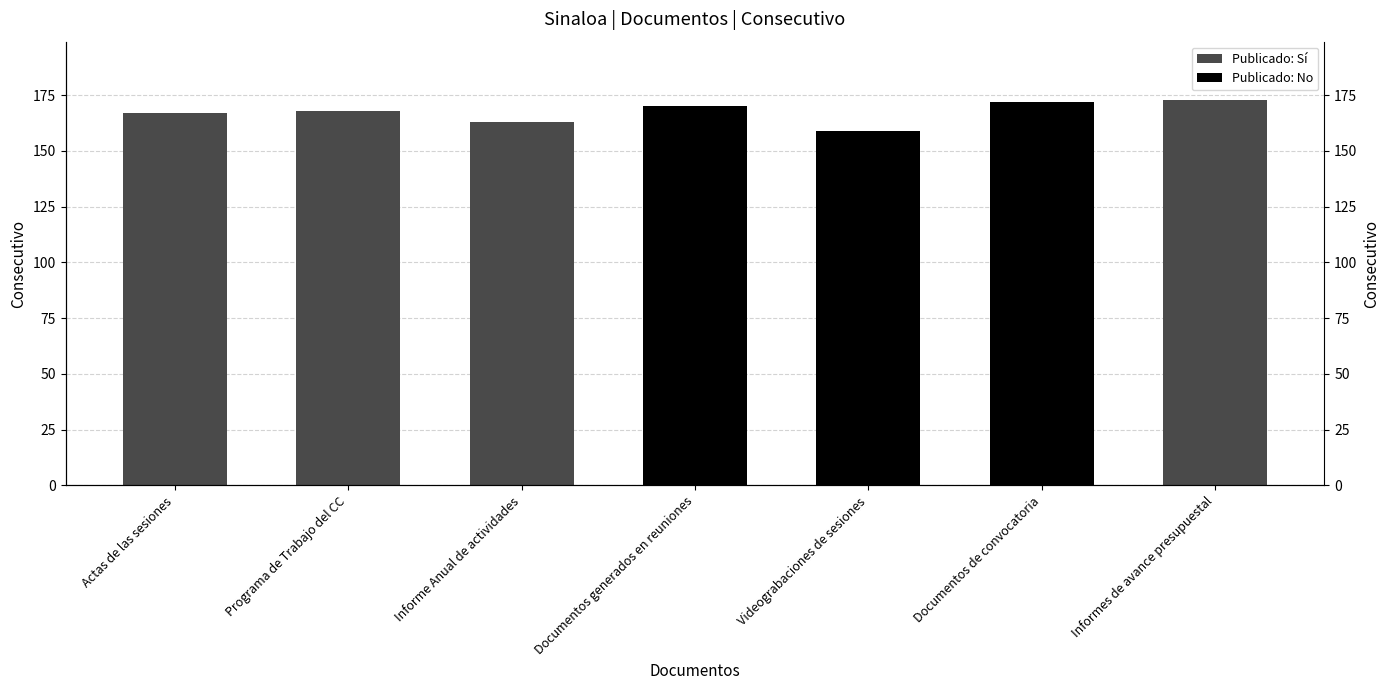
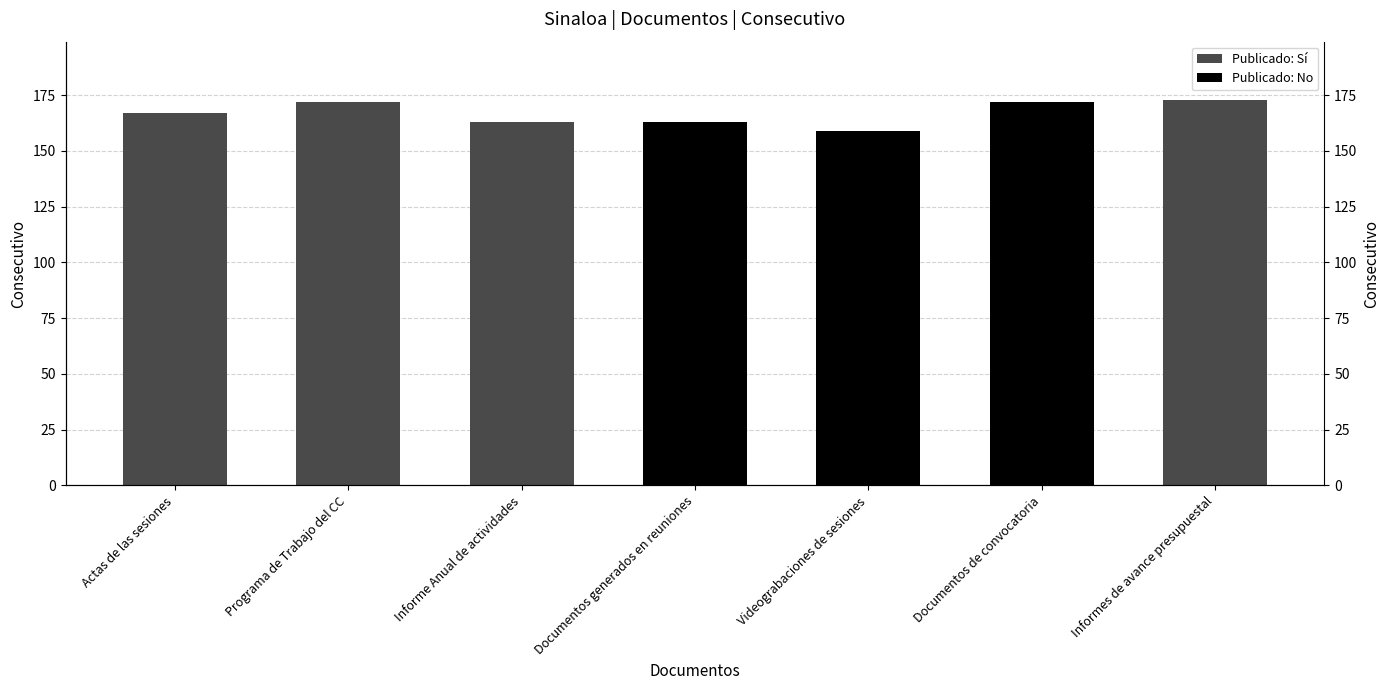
Programa de Trabajo del CC: 168 -> 172
Documentos generados en reuniones: 170 -> 163
